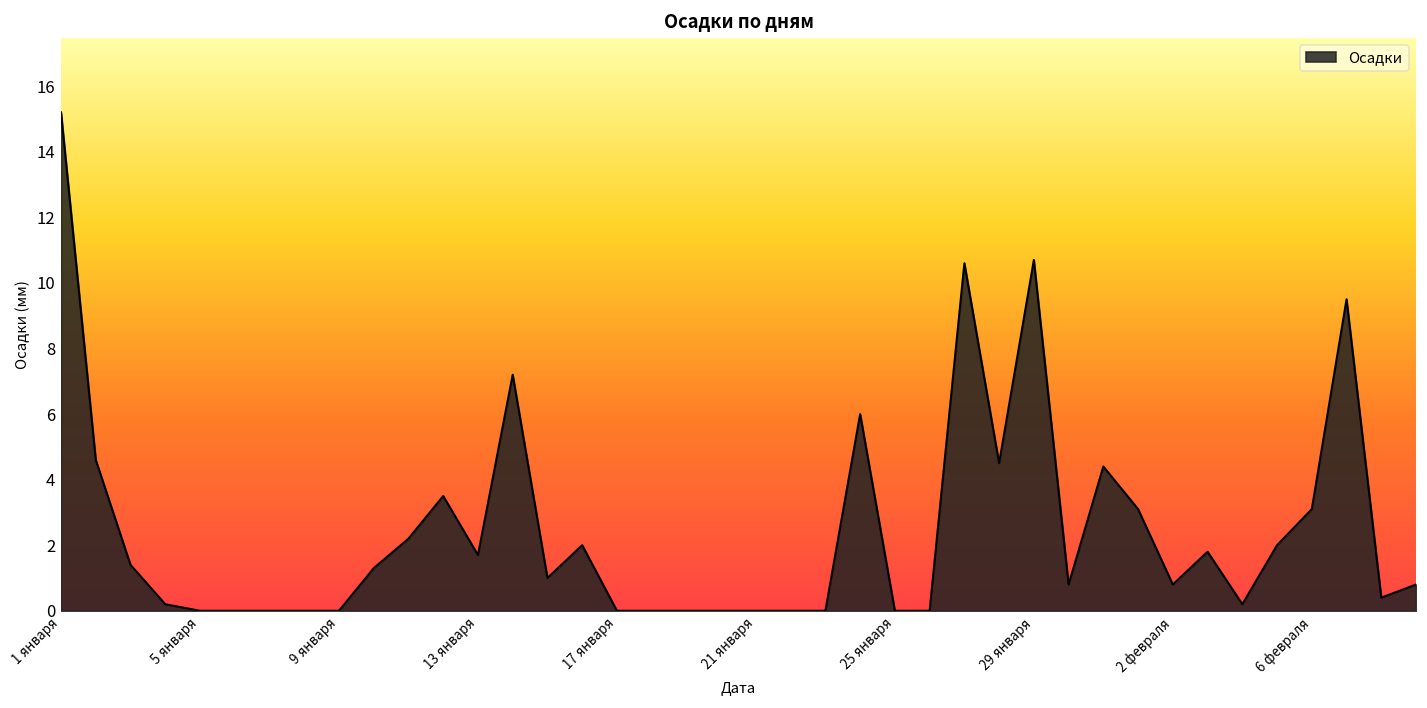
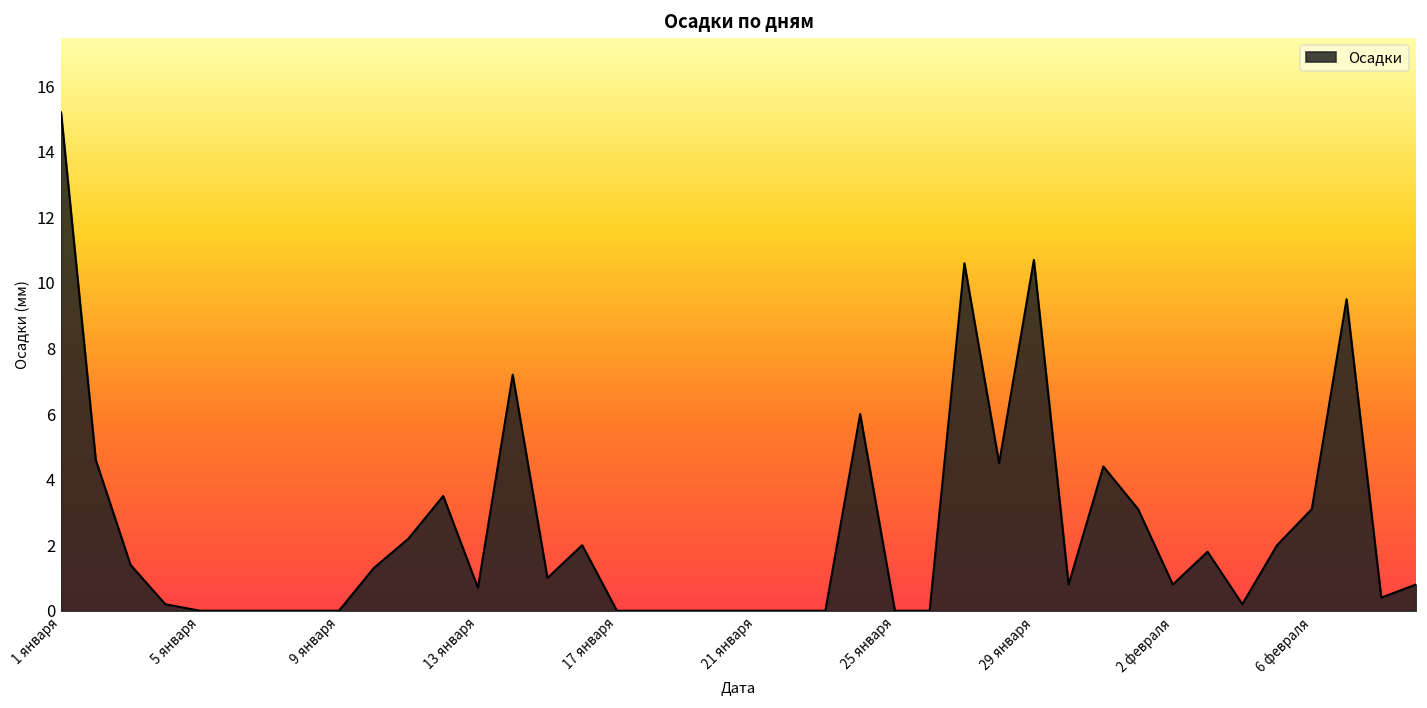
13 января: 1.7 -> 0.7
